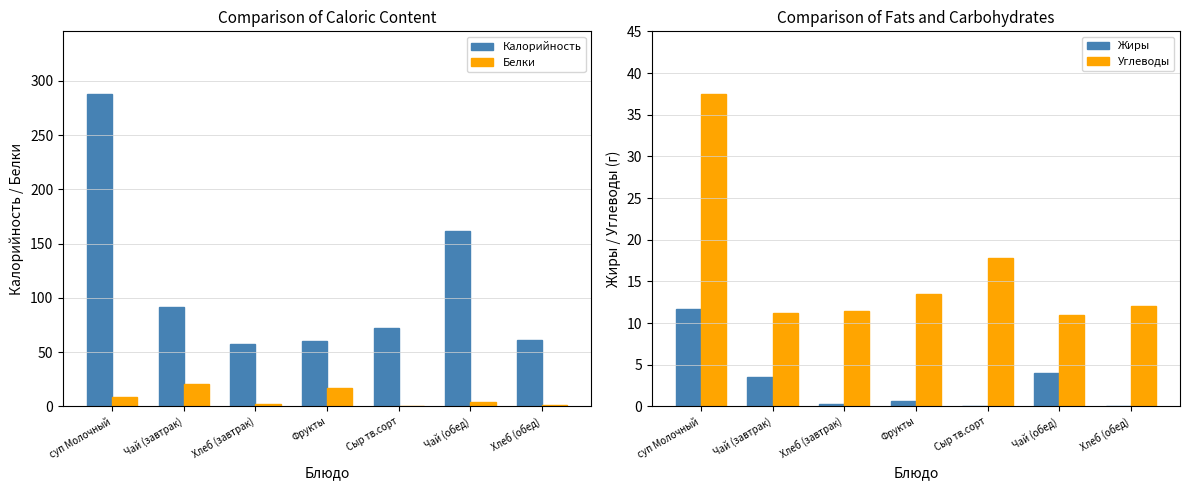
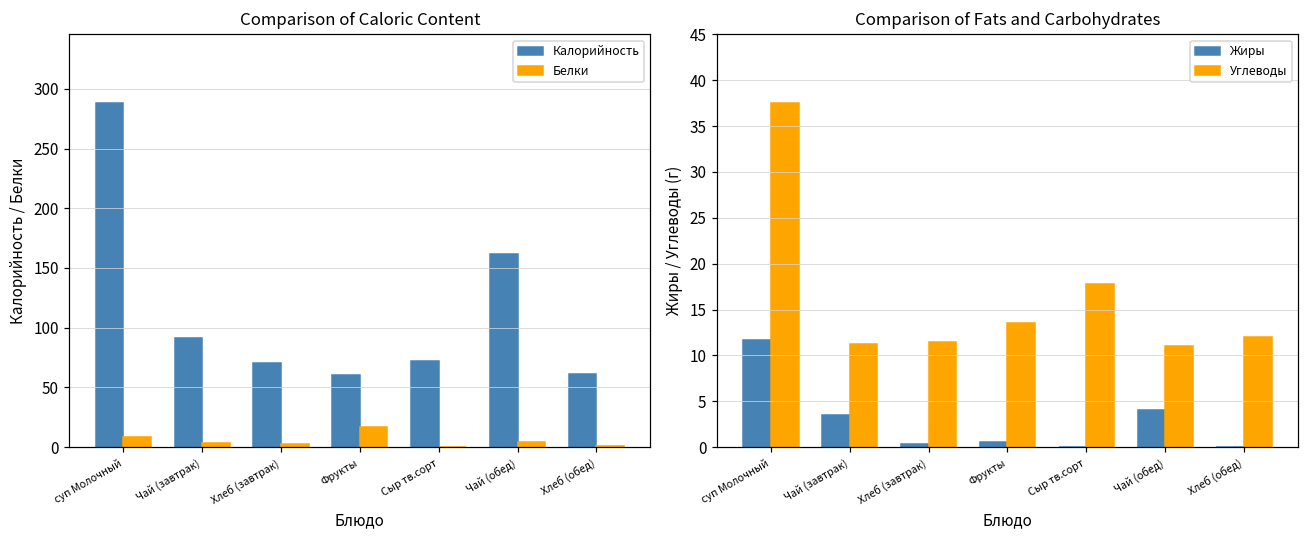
Comparison of Caloric Content, Белки, Чай (завтрак): 21 -> 4
Comparison of Caloric Content, Калорийность, Хлеб (завтрак): 58 -> 70
